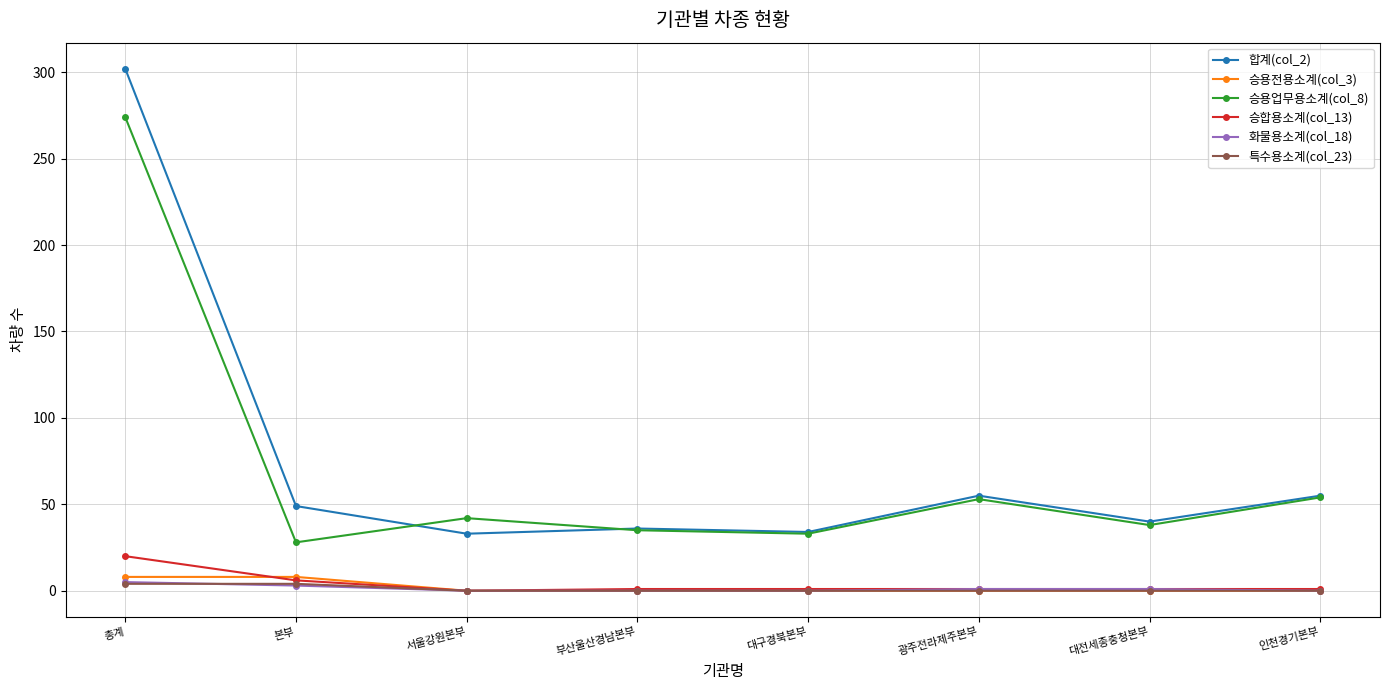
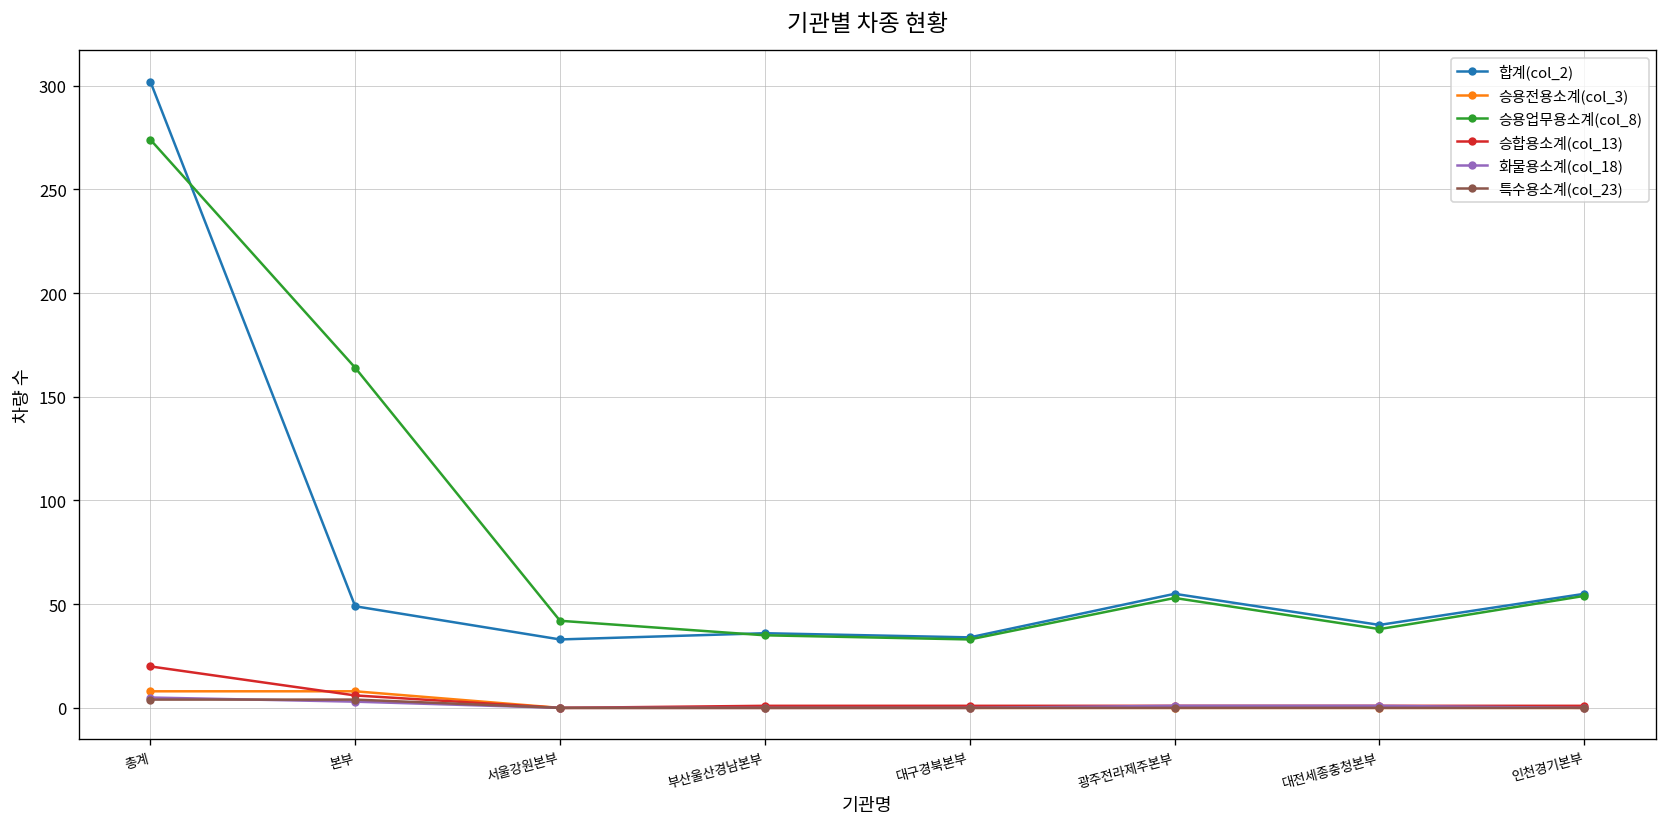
승용업무용소계(col_8), 본부: 28 -> 164
